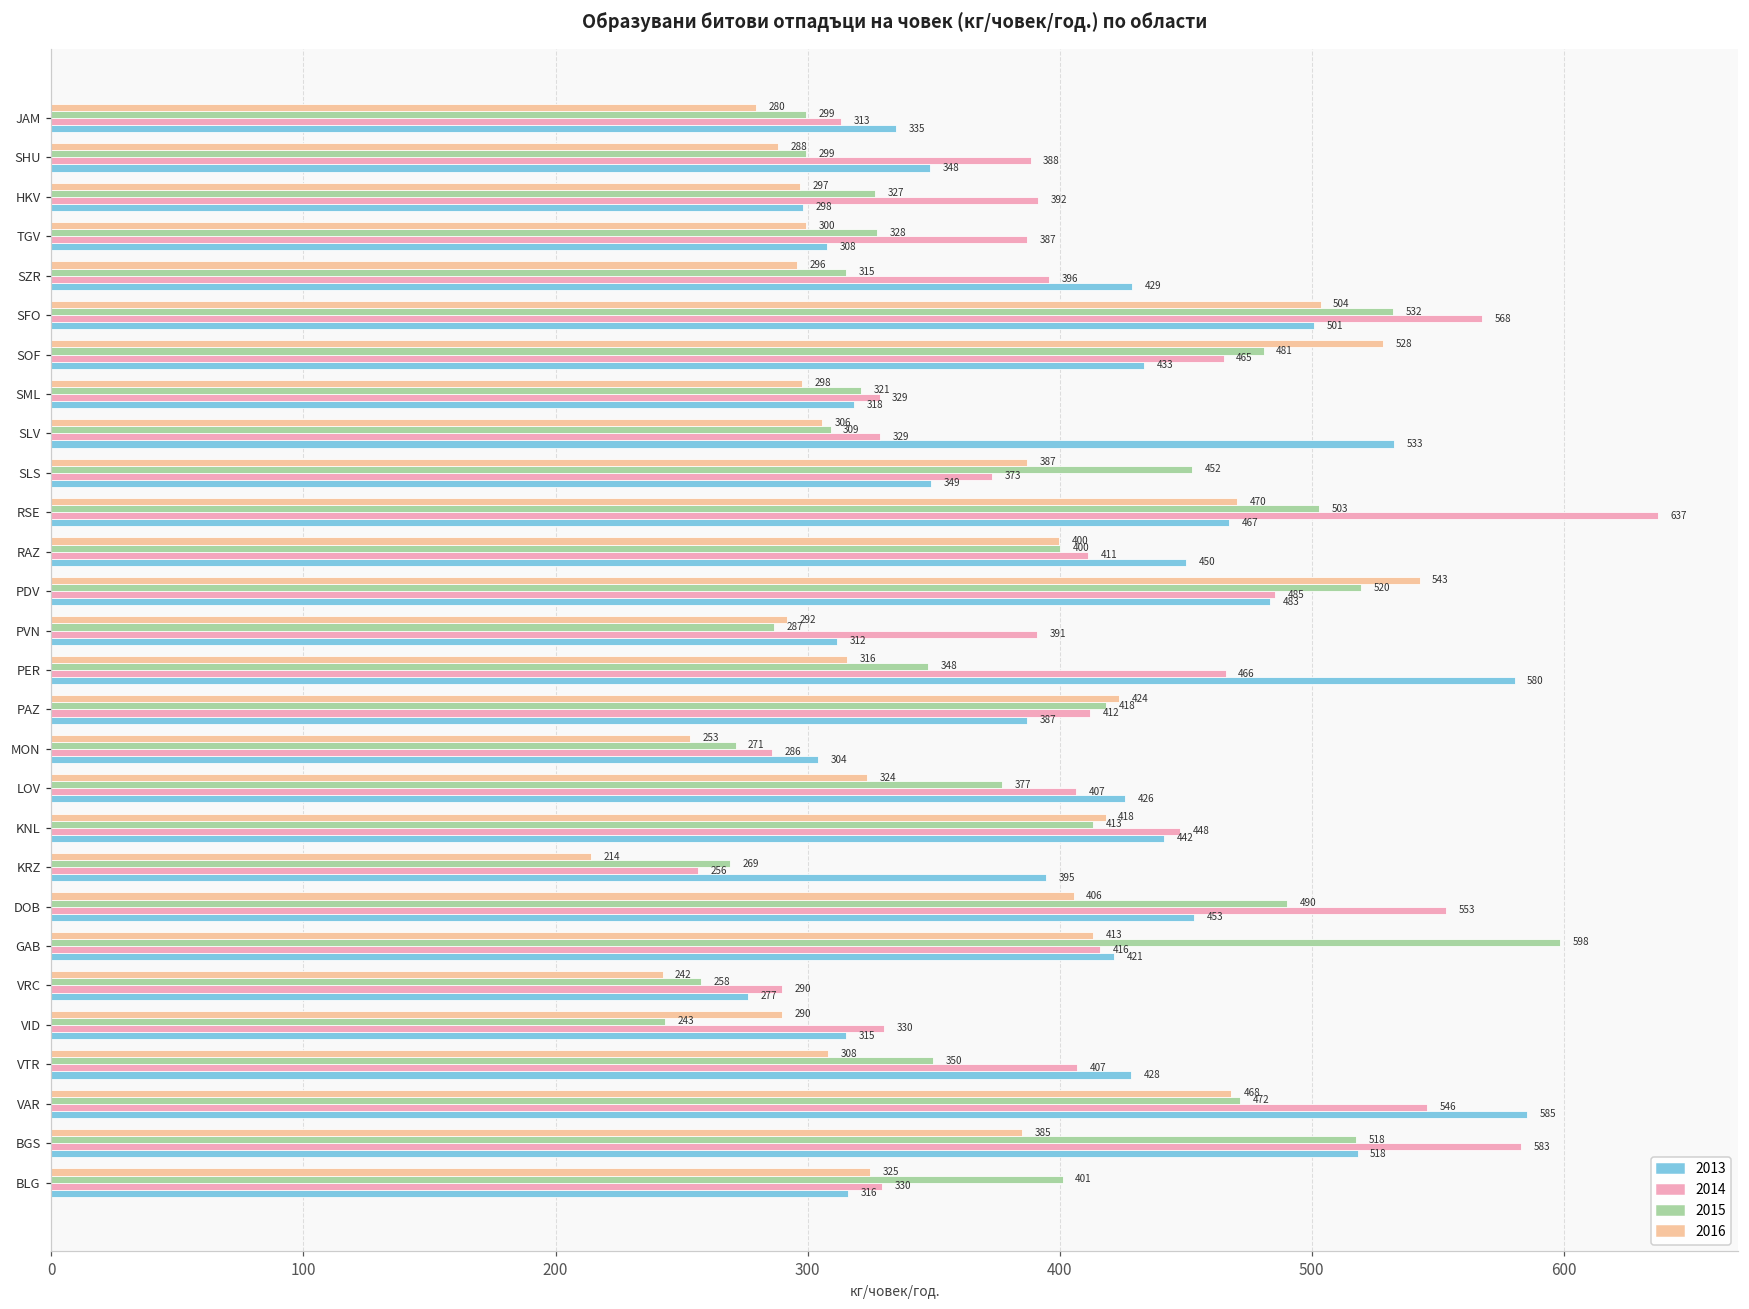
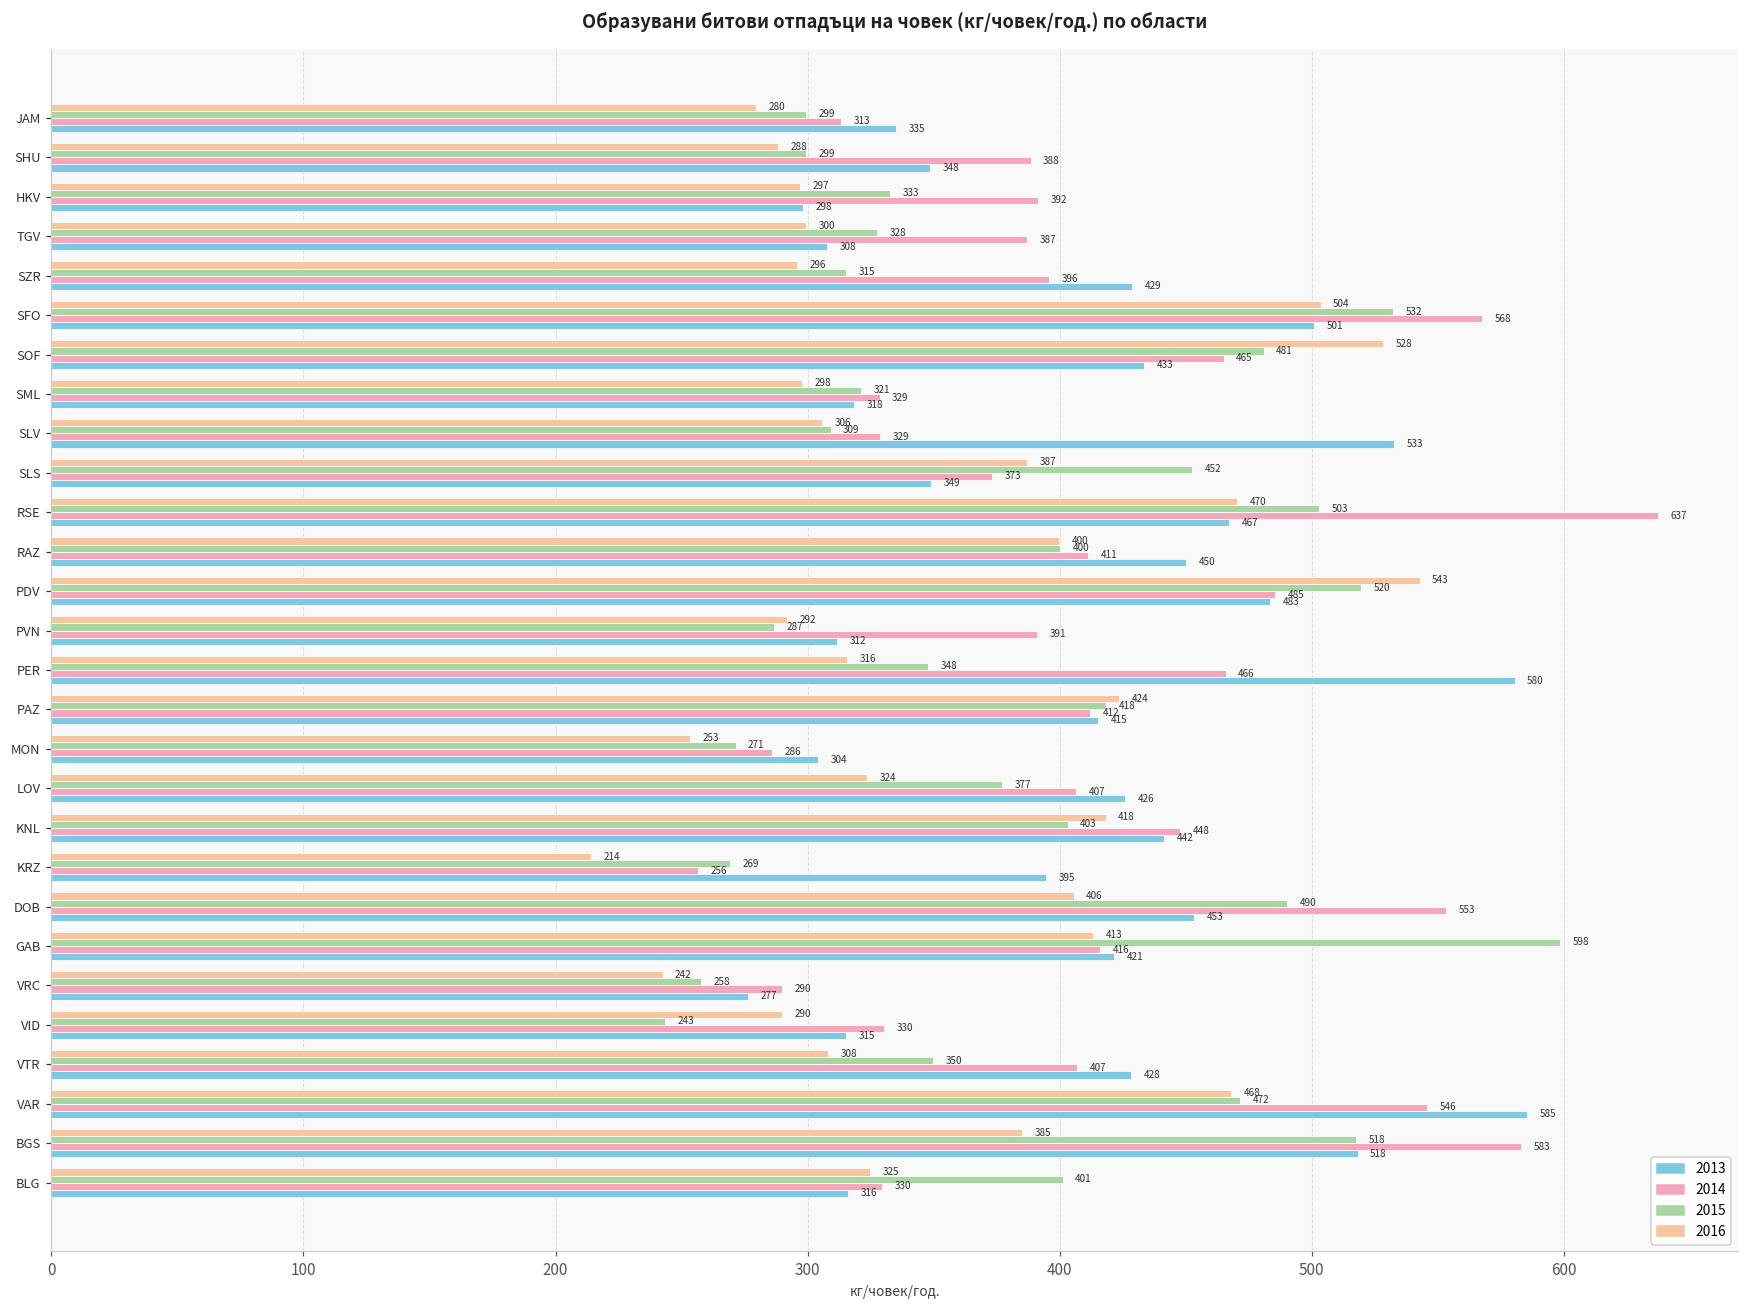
2015, HKV: 327 -> 333
2013, PAZ: 387 -> 415
2015, KNL: 413 -> 403
